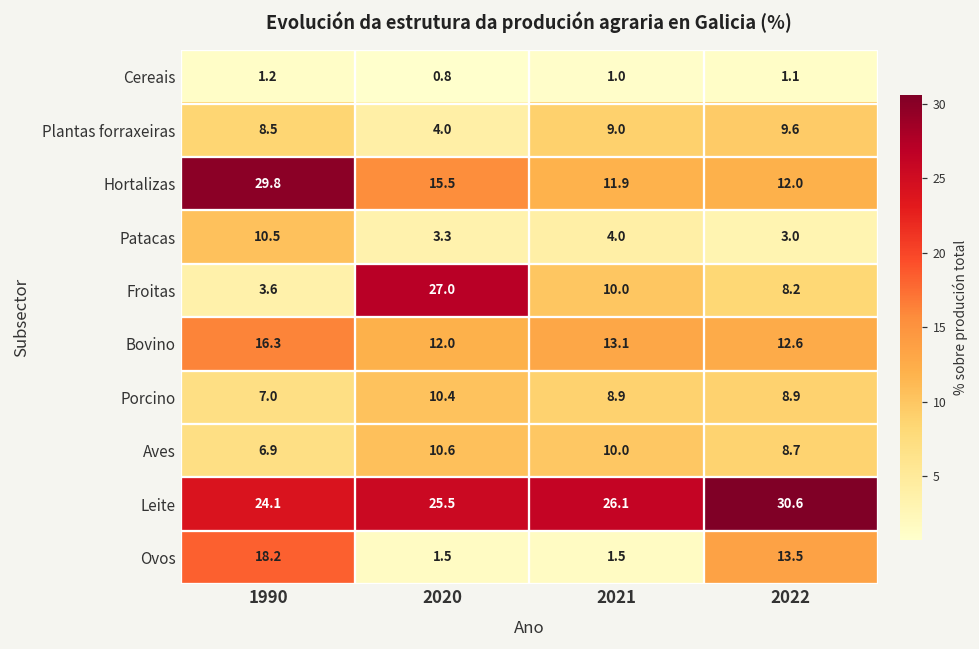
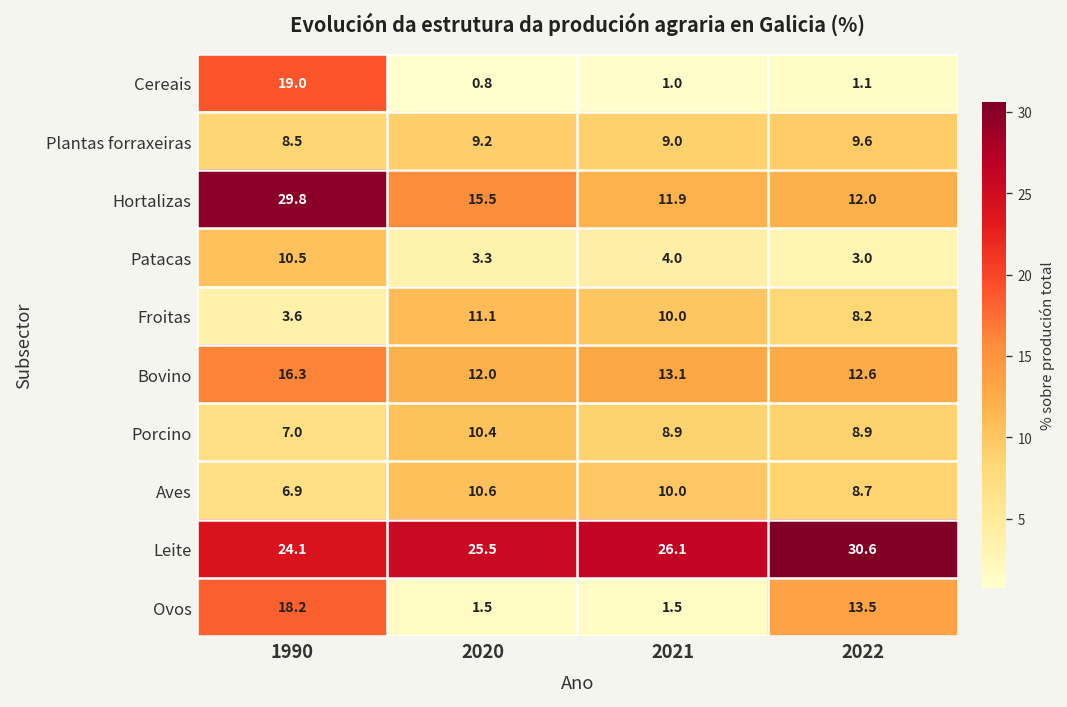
Cereais, 1990: 1.2 -> 19.0
Plantas forraxeiras, 2020: 4.0 -> 9.2
Froitas, 2020: 27.0 -> 11.1
